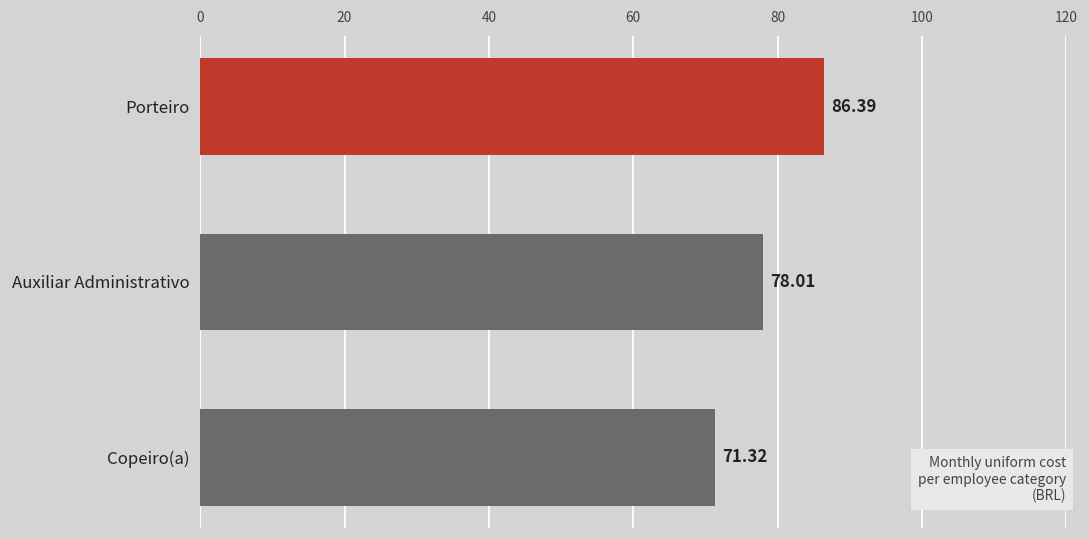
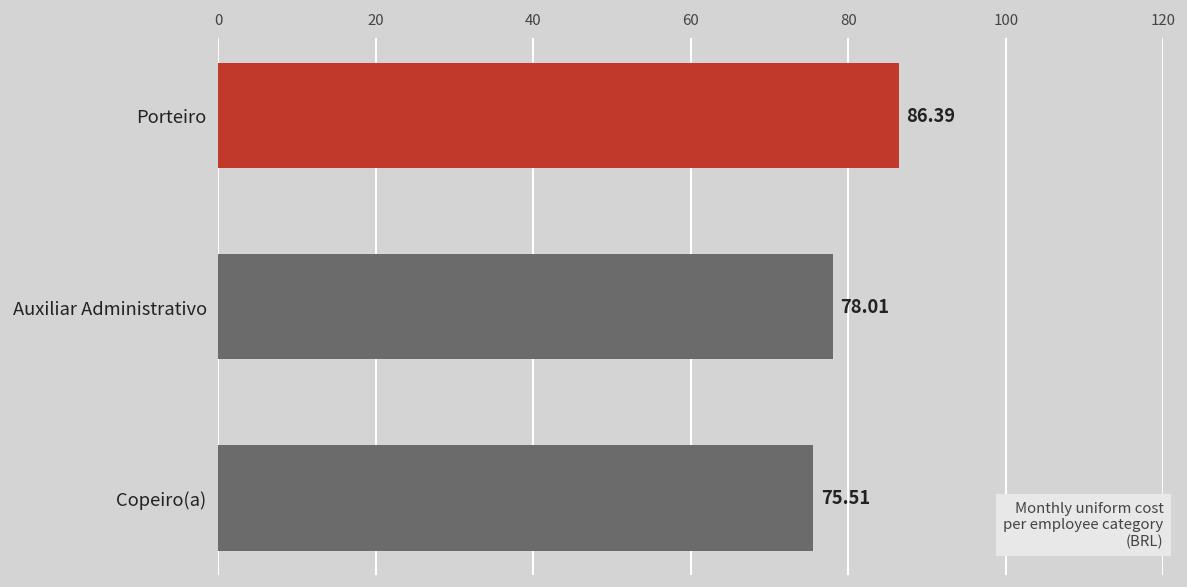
Copeiro(a): 71.32 -> 75.51
